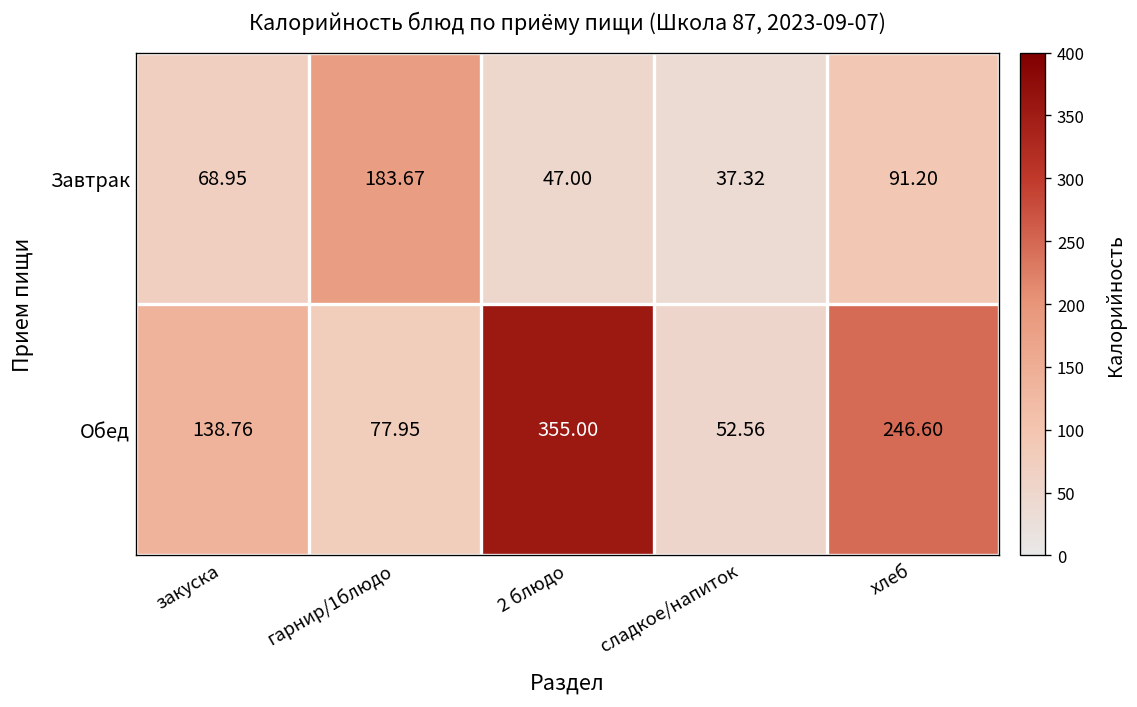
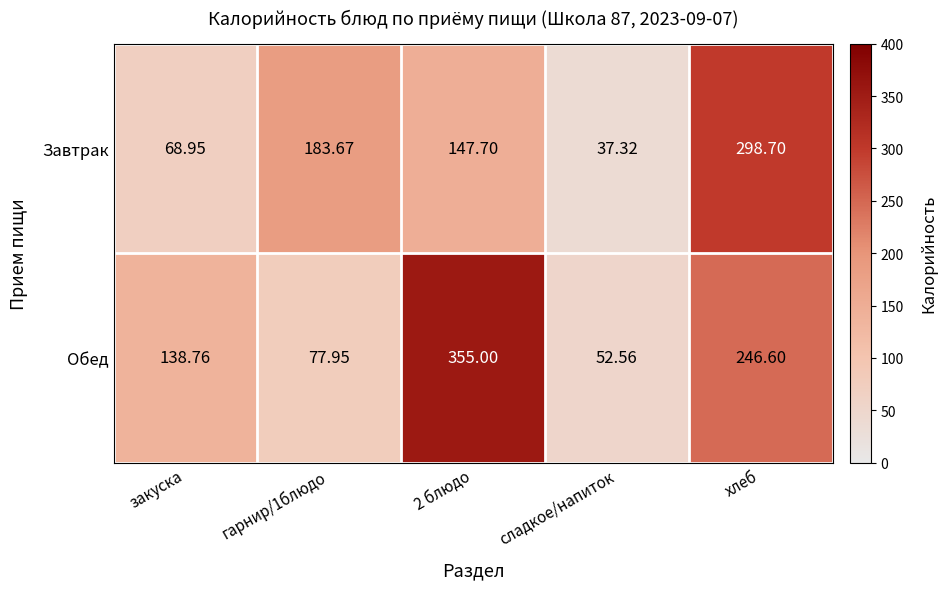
Завтрак, 2 блюдо: 47.00 -> 147.70
Завтрак, хлеб: 91.20 -> 298.70
